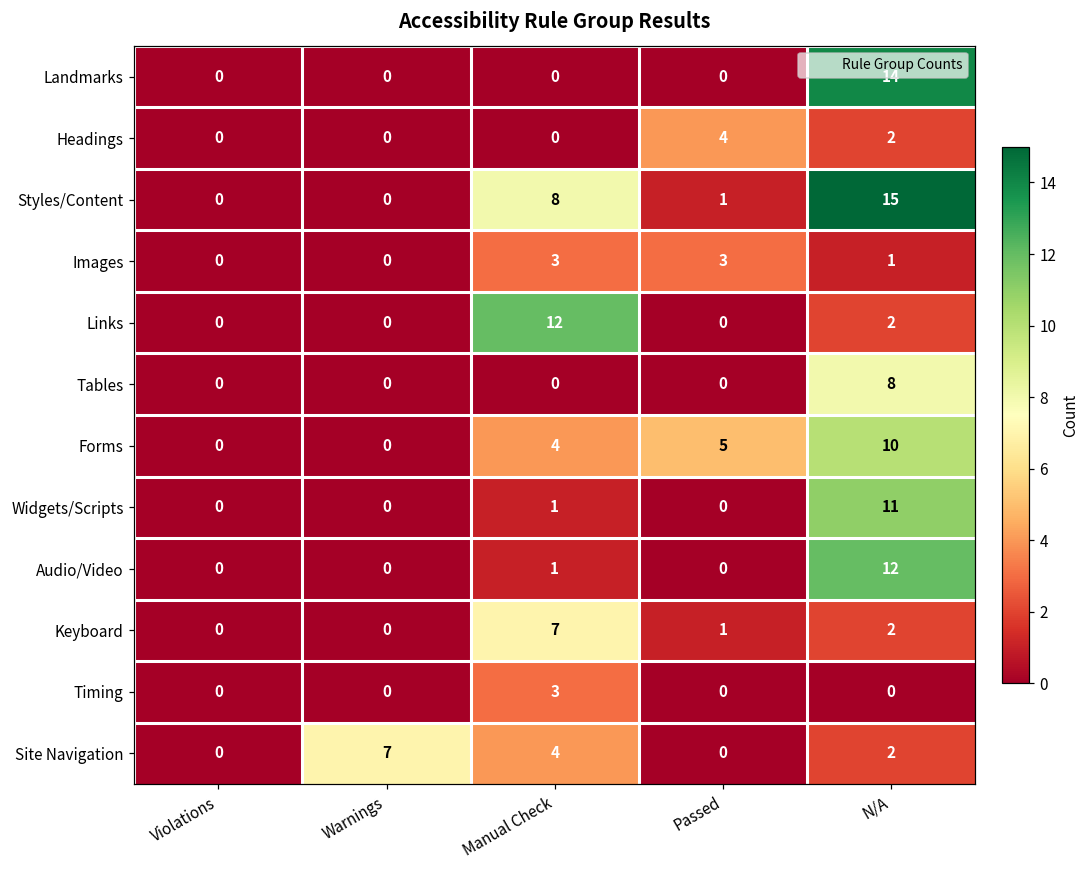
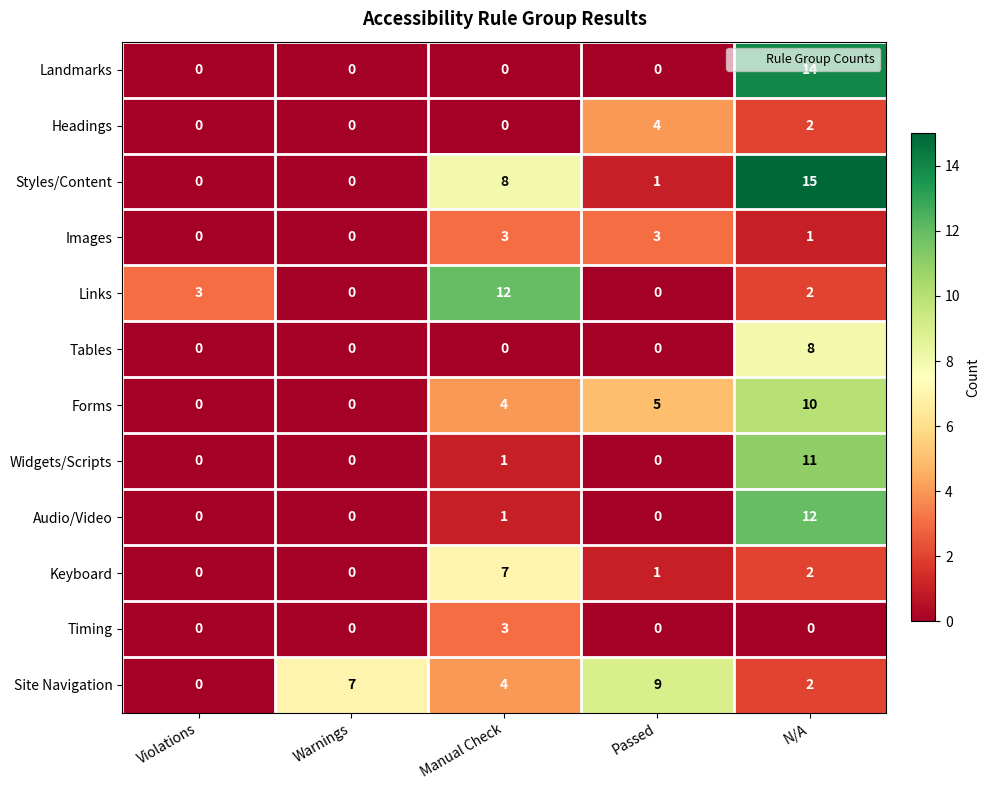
Links, Violations: 0 -> 3
Site Navigation, Passed: 0 -> 9
